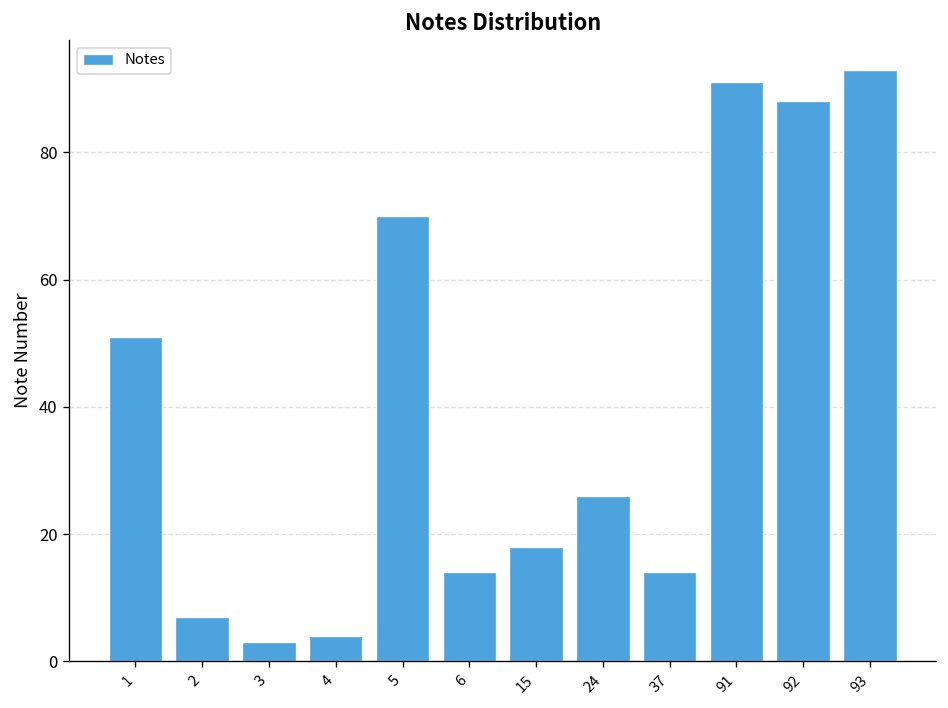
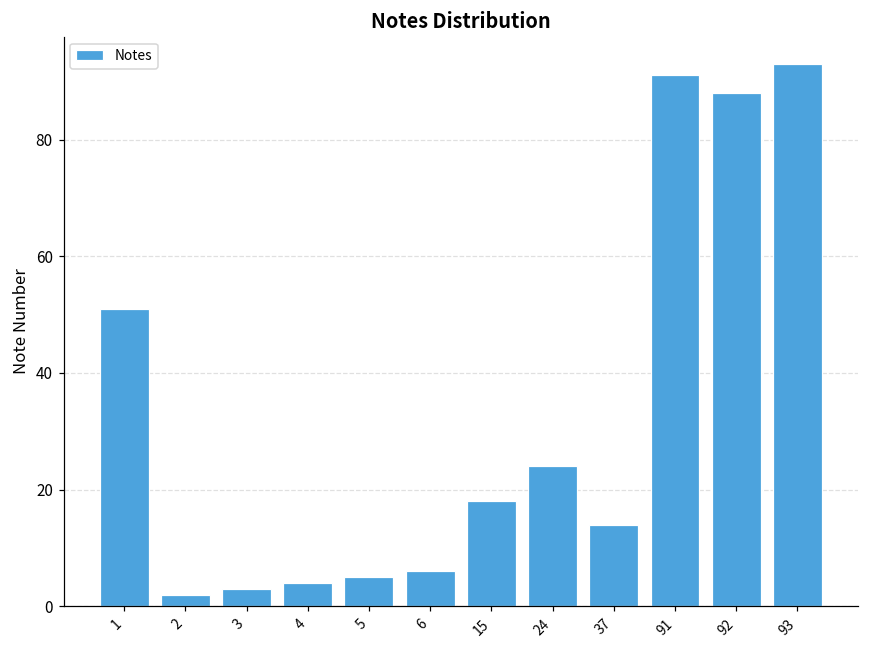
2: 7 -> 2
5: 70 -> 5
6: 14 -> 6
24: 26 -> 24
